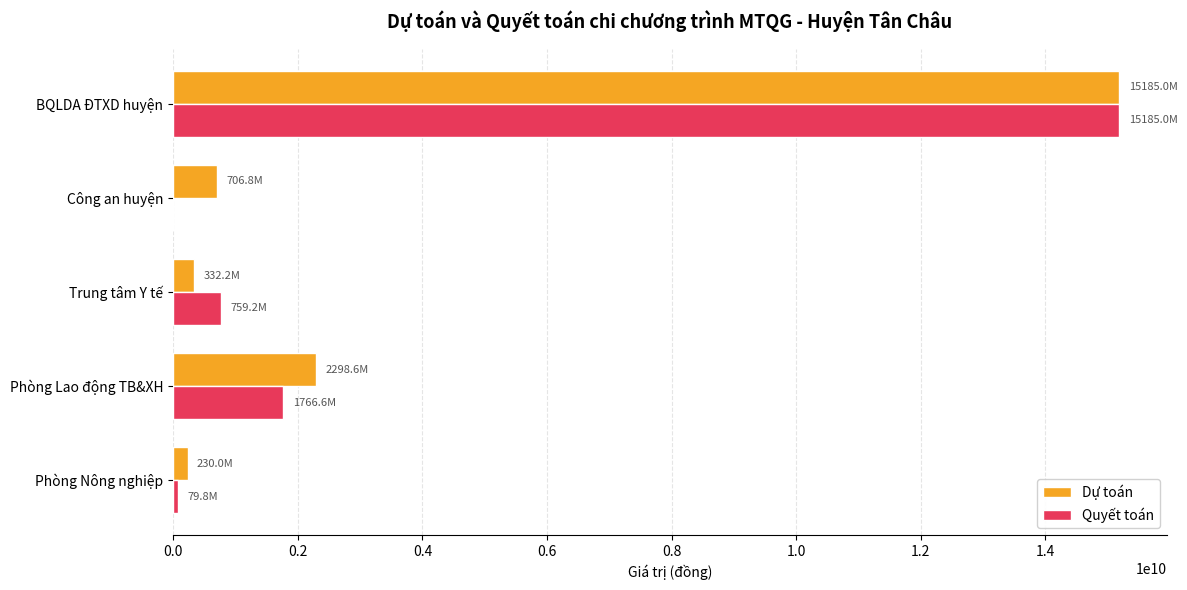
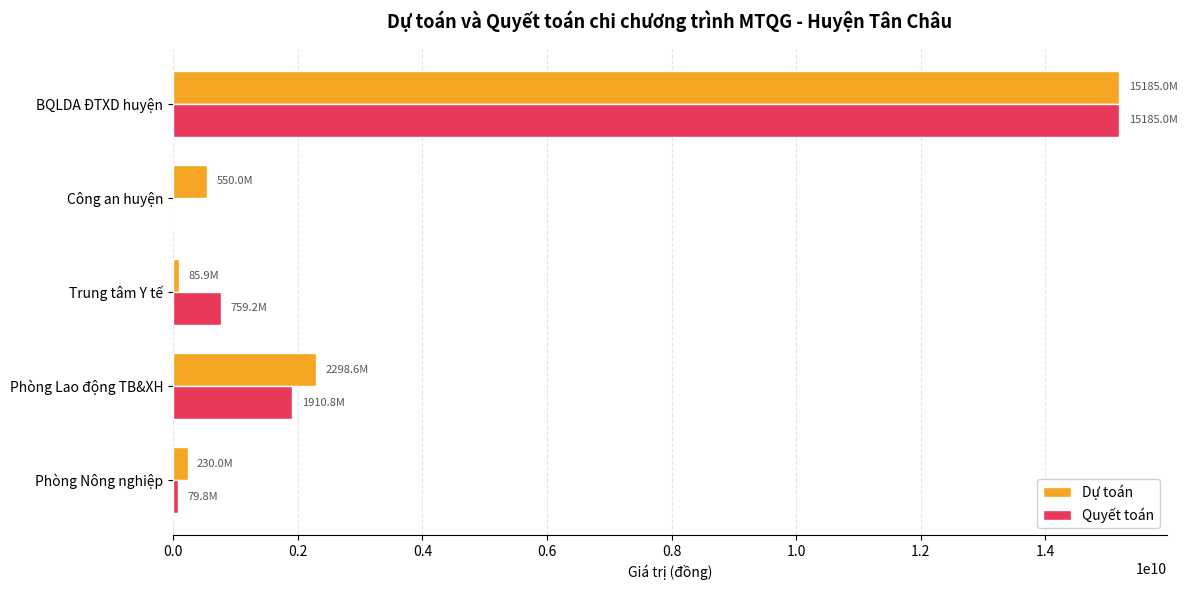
Dự toán, Công an huyện: 706.8M -> 550.0M
Dự toán, Trung tâm Y tế: 332.2M -> 85.9M
Quyết toán, Phòng Lao động TB&XH: 1766.6M -> 1910.8M
